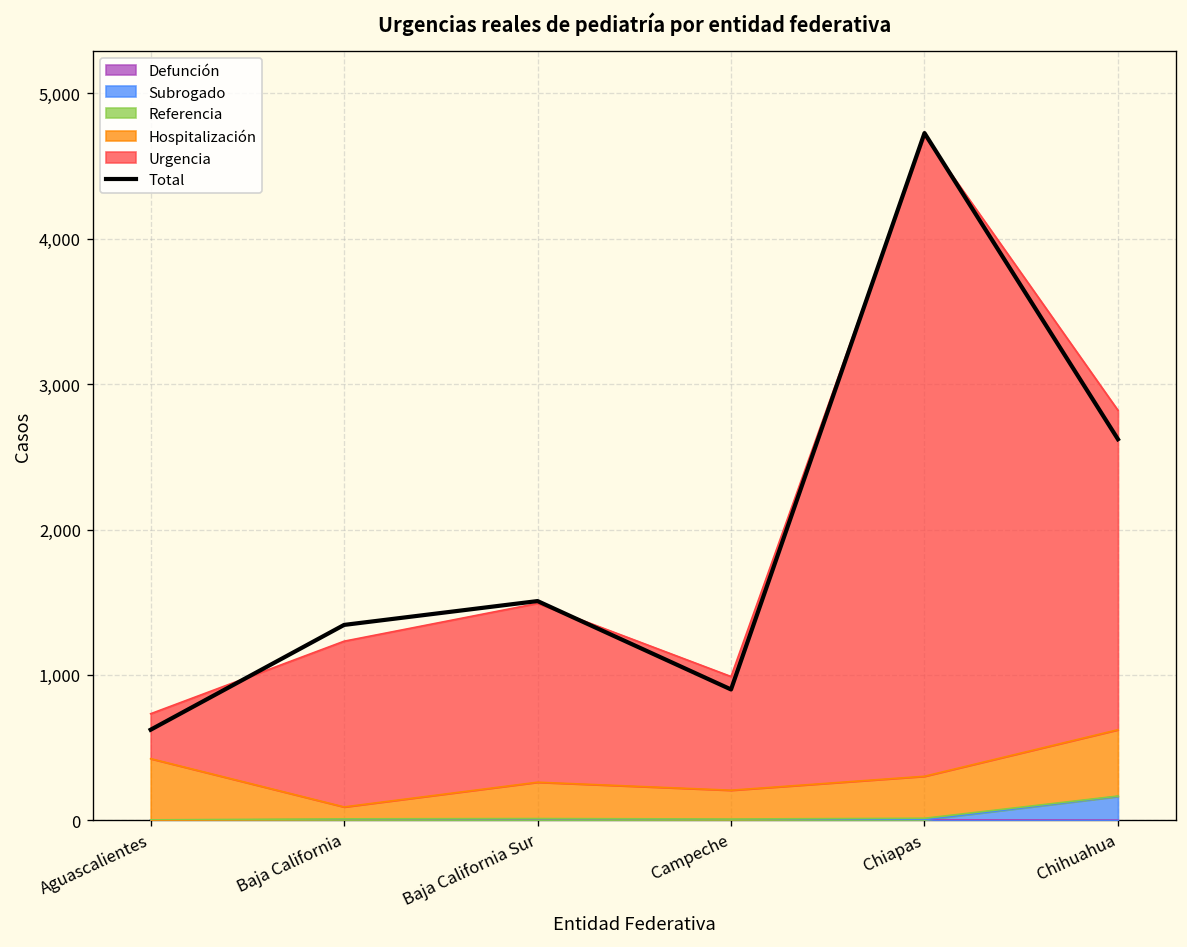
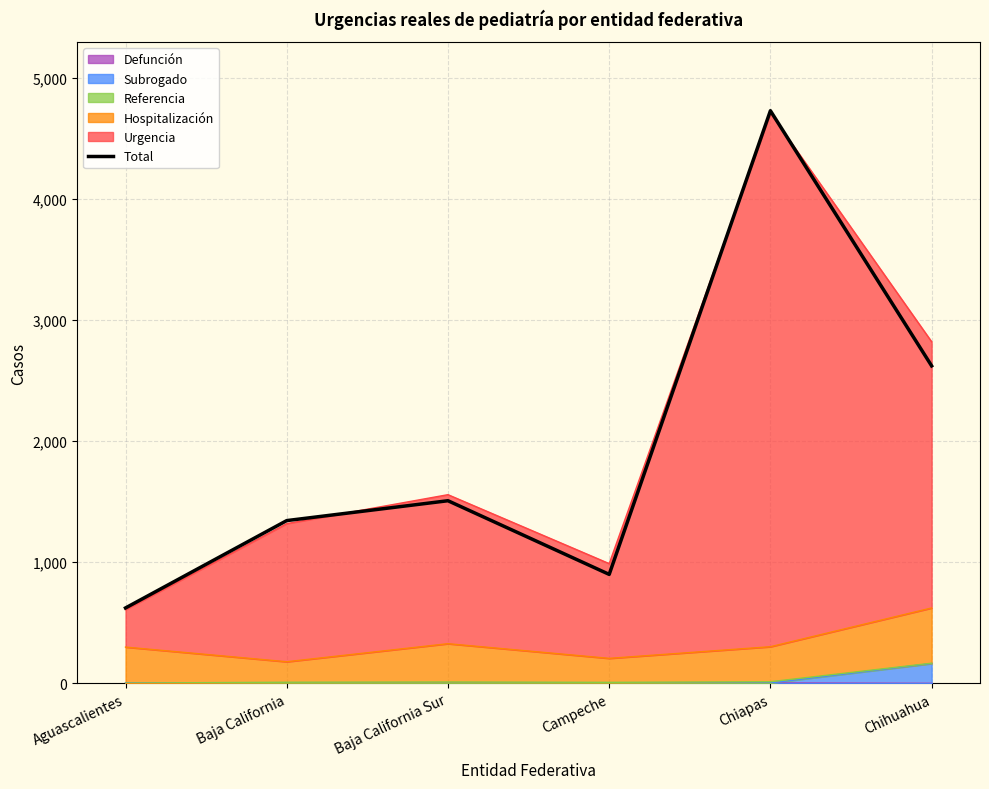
Hospitalización, Aguascalientes: 420 -> 300
Hospitalización, Baja California: 80 -> 170
Hospitalización, Baja California Sur: 250 -> 320
